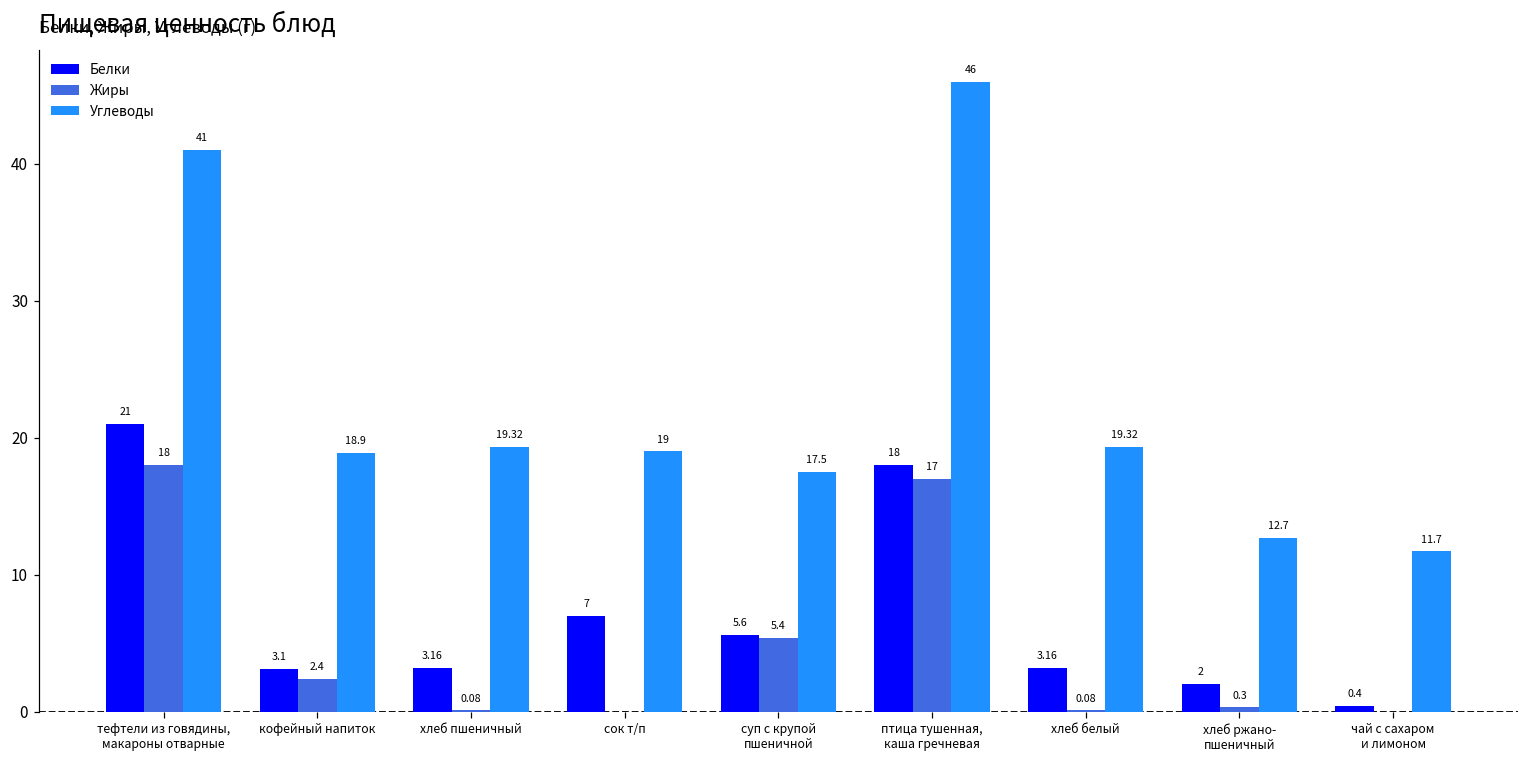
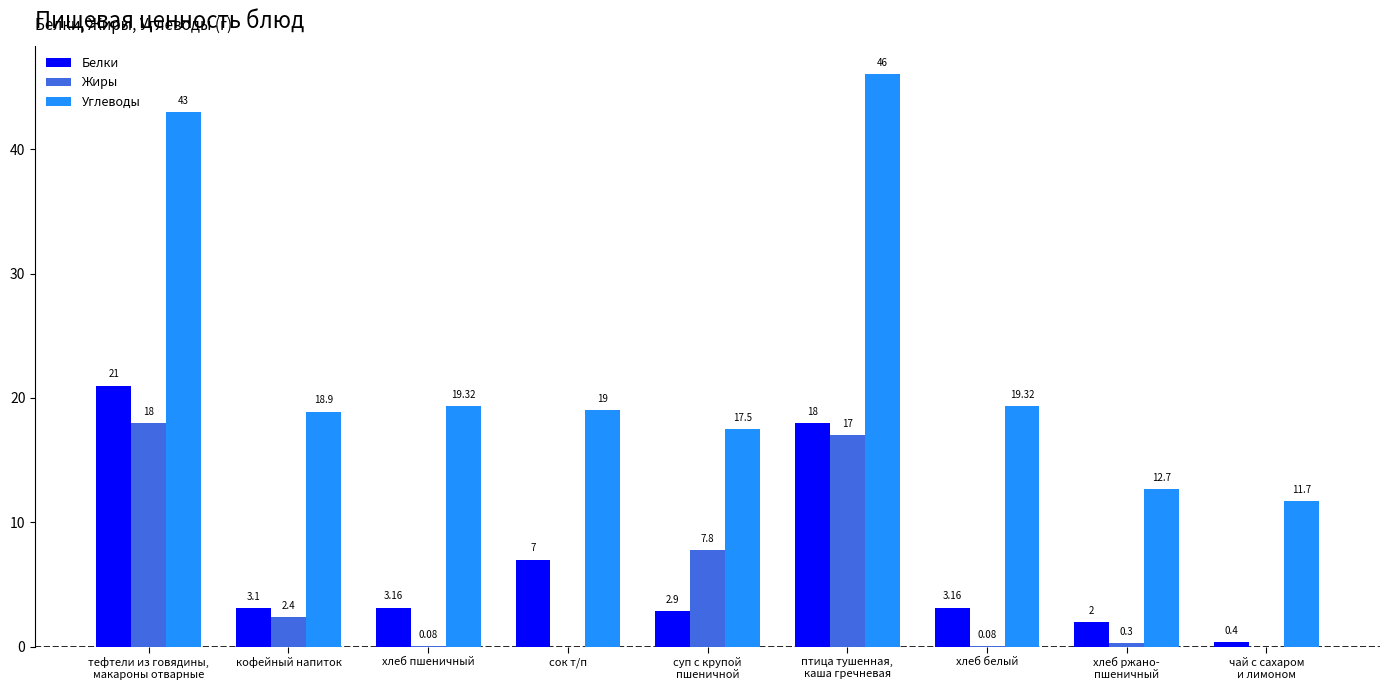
Углеводы, тефтели из говядины, макароны отварные: 41 -> 43
Белки, суп с крупой пшеничной: 5.6 -> 2.9
Жиры, суп с крупой пшеничной: 5.4 -> 7.8
